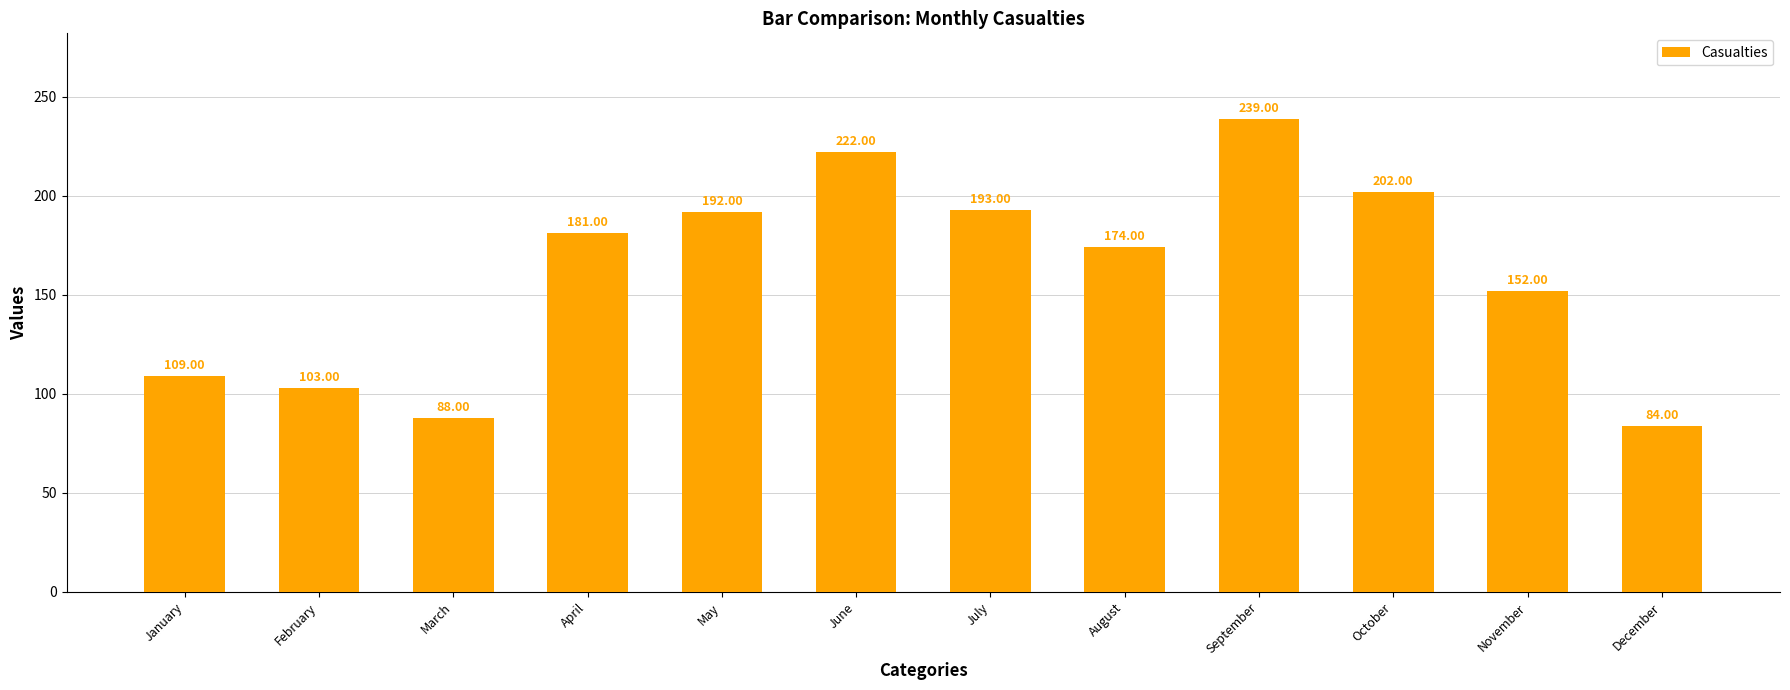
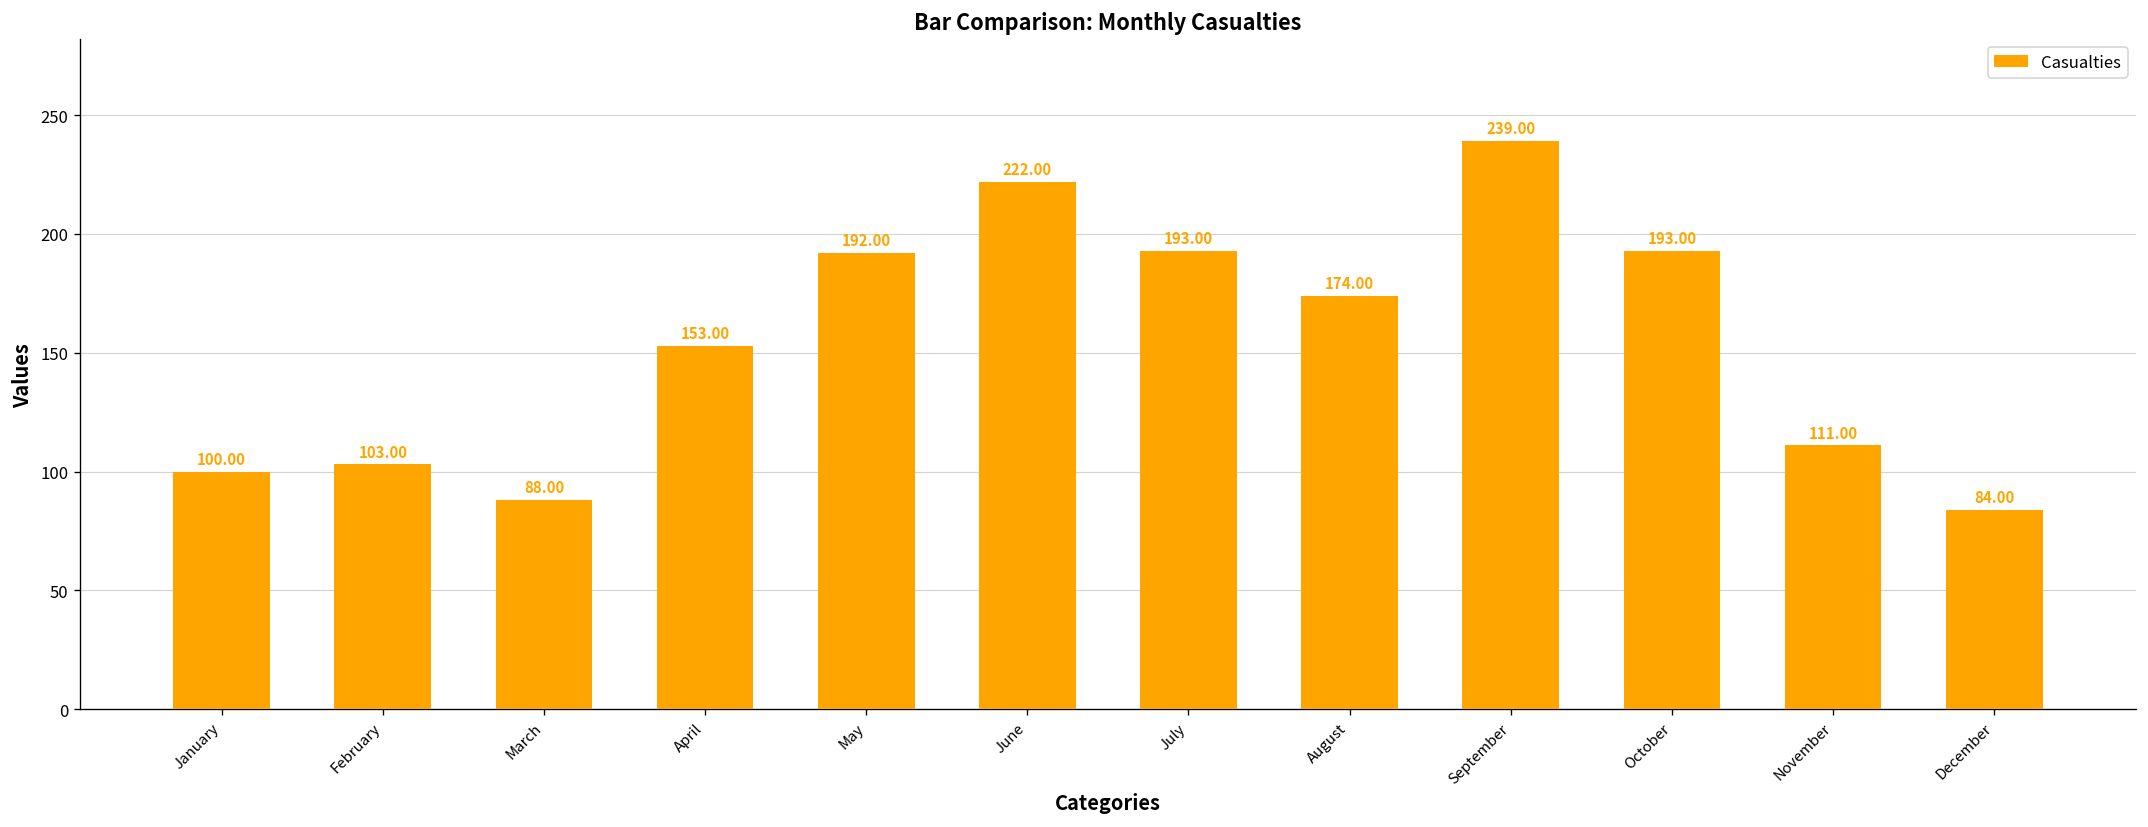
January: 109.00 -> 100.00
April: 181.00 -> 153.00
October: 202.00 -> 193.00
November: 152.00 -> 111.00
